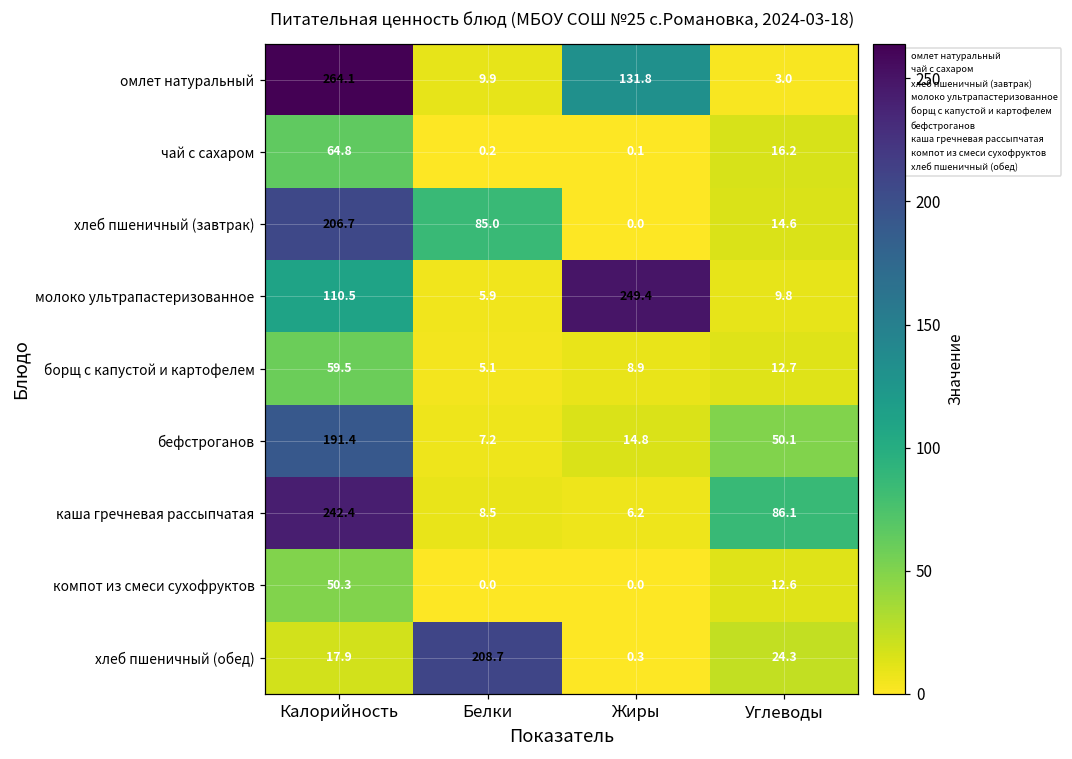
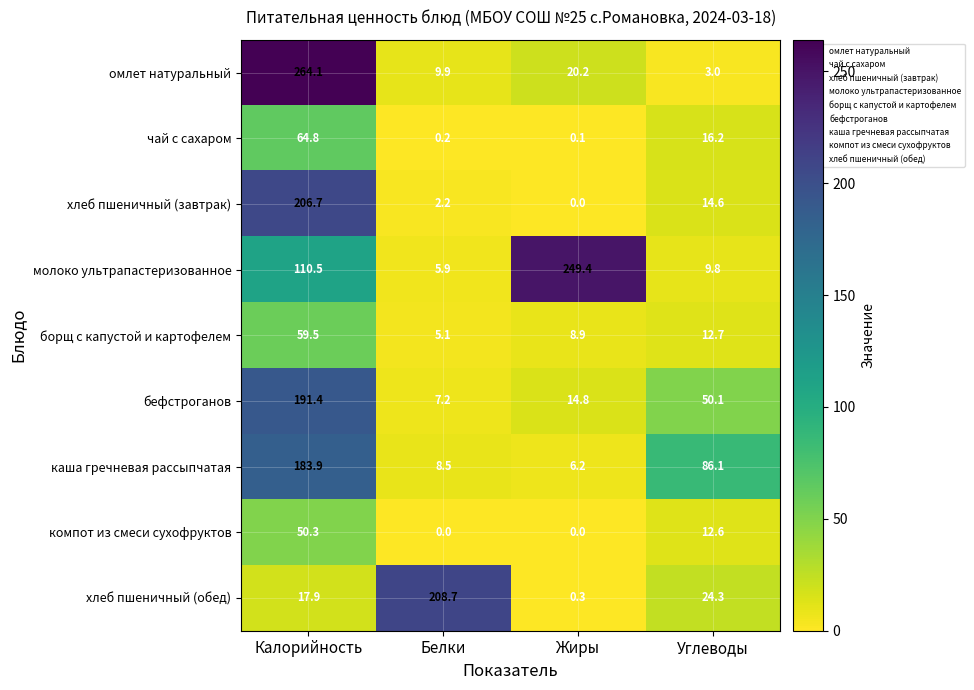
омлет натуральный, Жиры: 131.8 -> 20.2
хлеб пшеничный (завтрак), Белки: 85.0 -> 2.2
каша гречневая рассыпчатая, Калорийность: 242.4 -> 183.9
